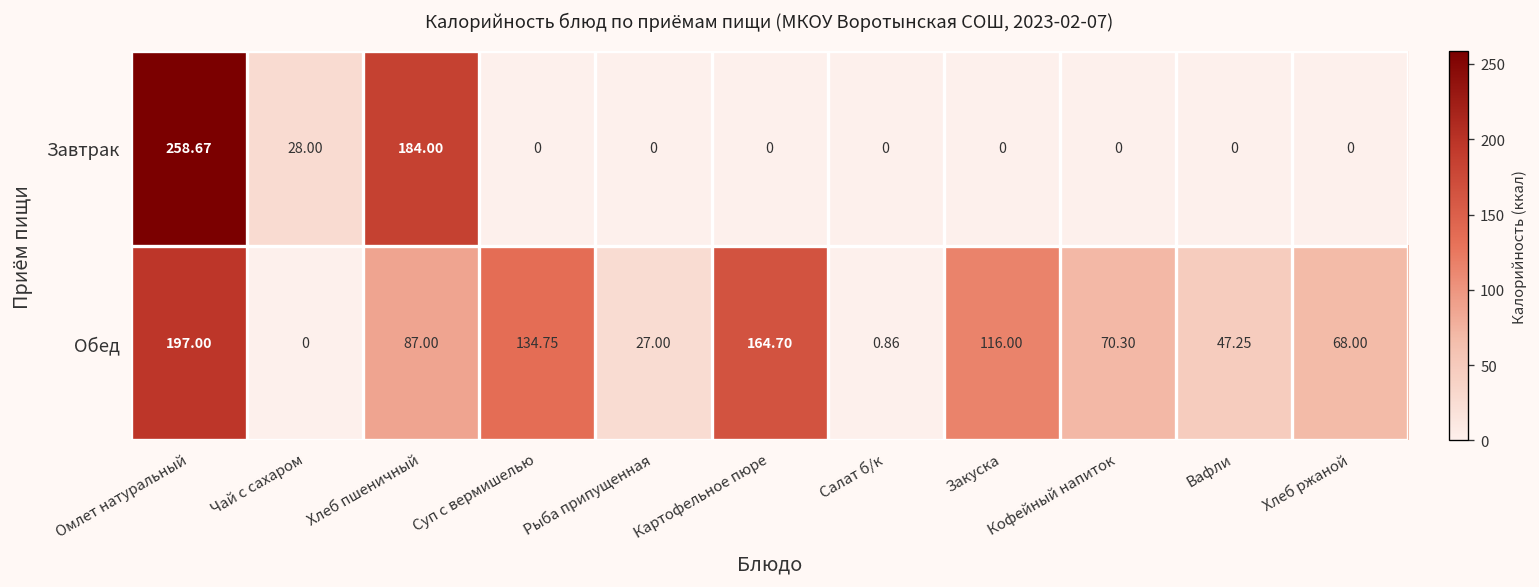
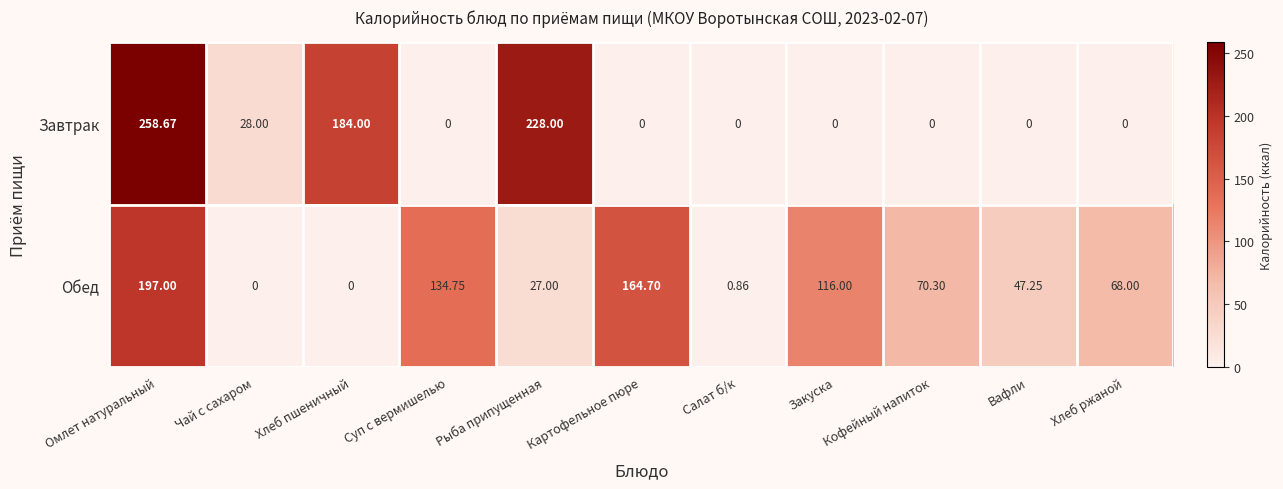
Завтрак, Рыба припущенная: 0 -> 228.00
Обед, Хлеб пшеничный: 87.00 -> 0
